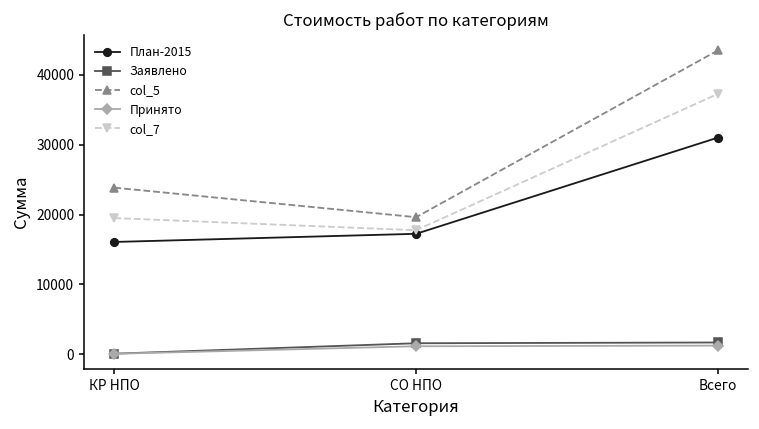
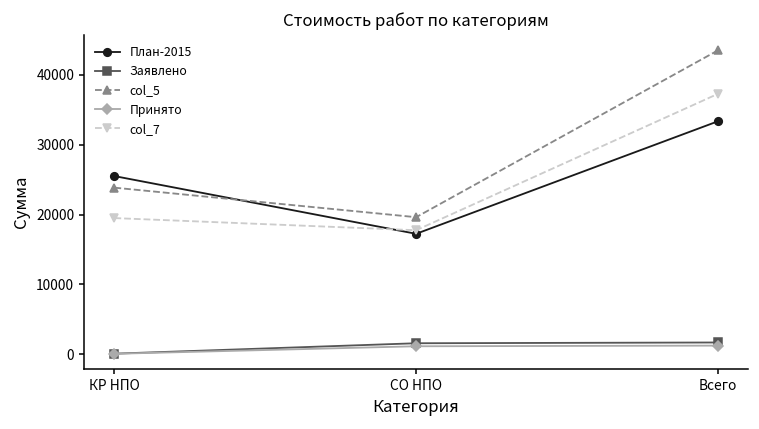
План-2015, КР НПО: 16000 -> 25000
План-2015, Всего: 31000 -> 33000
